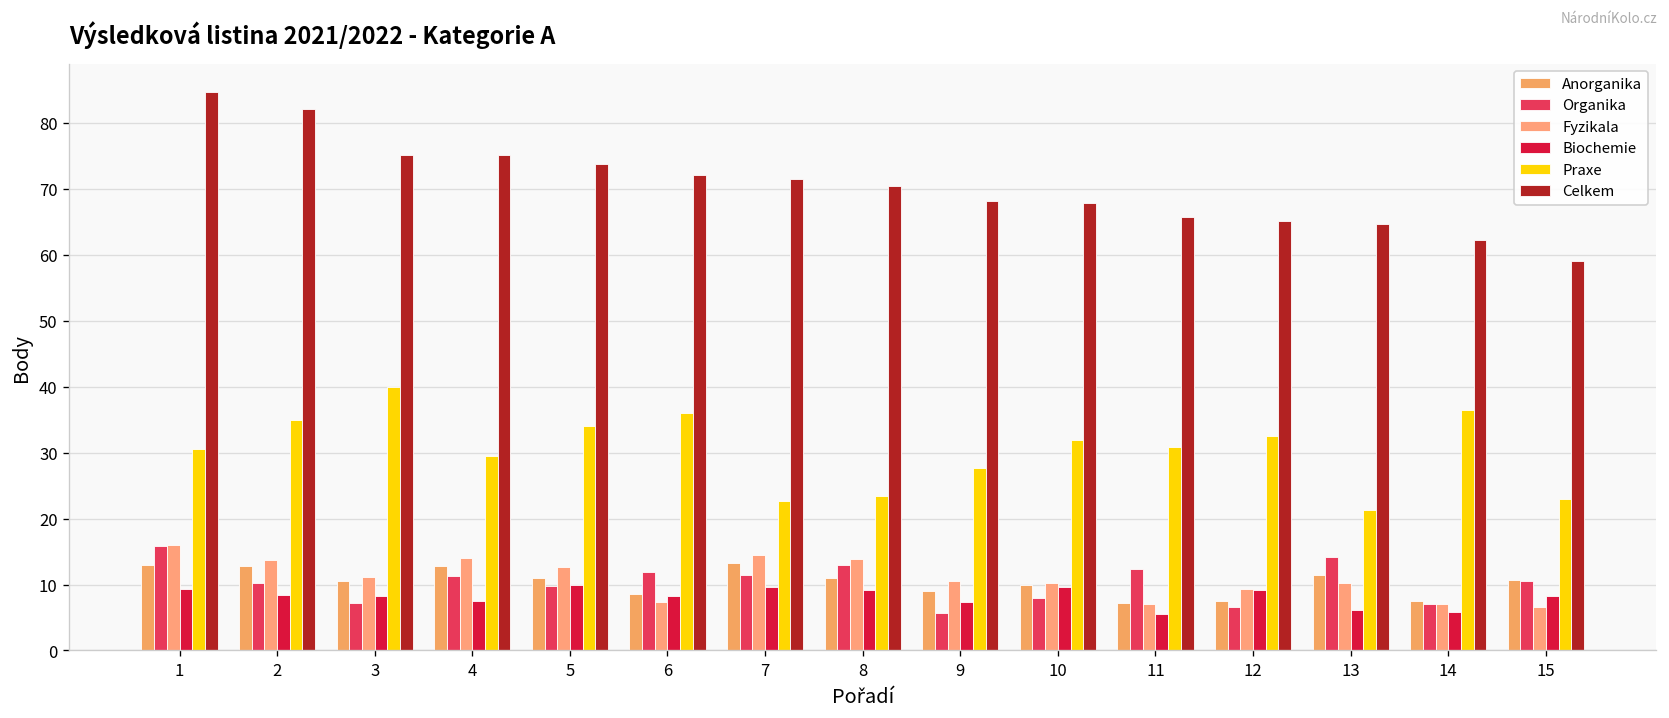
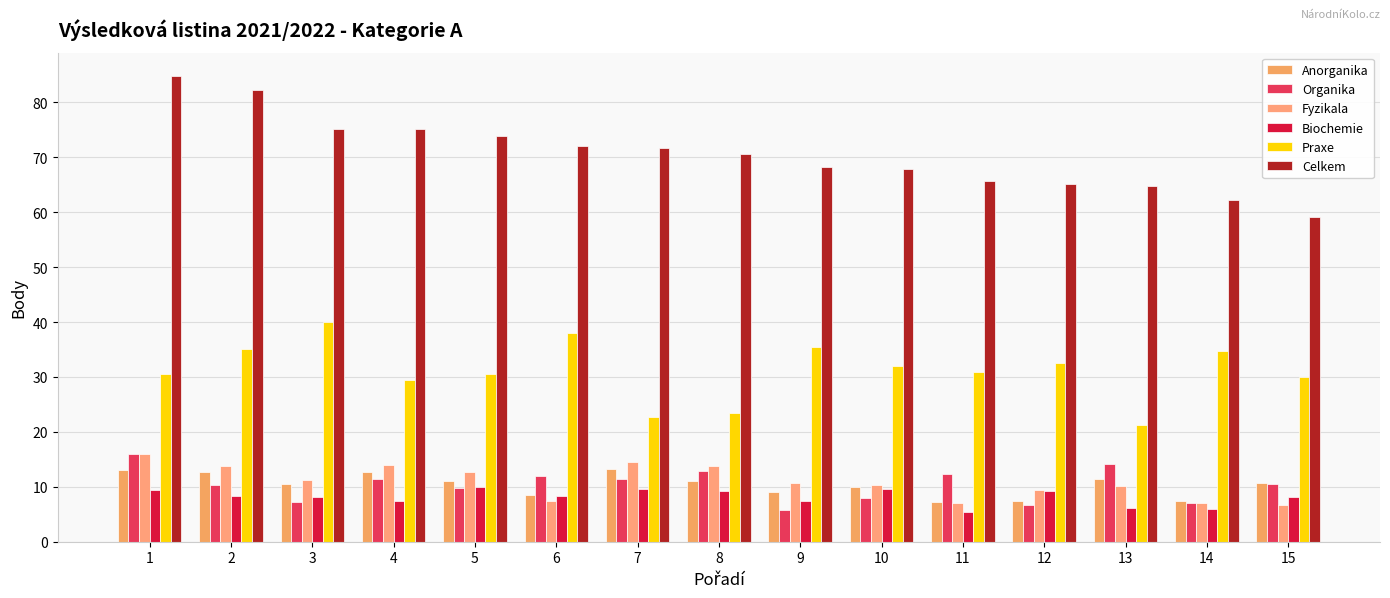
Praxe, 5: 34 -> 31
Praxe, 6: 36 -> 38
Praxe, 9: 28 -> 36
Praxe, 14: 36 -> 35
Praxe, 15: 23 -> 30
